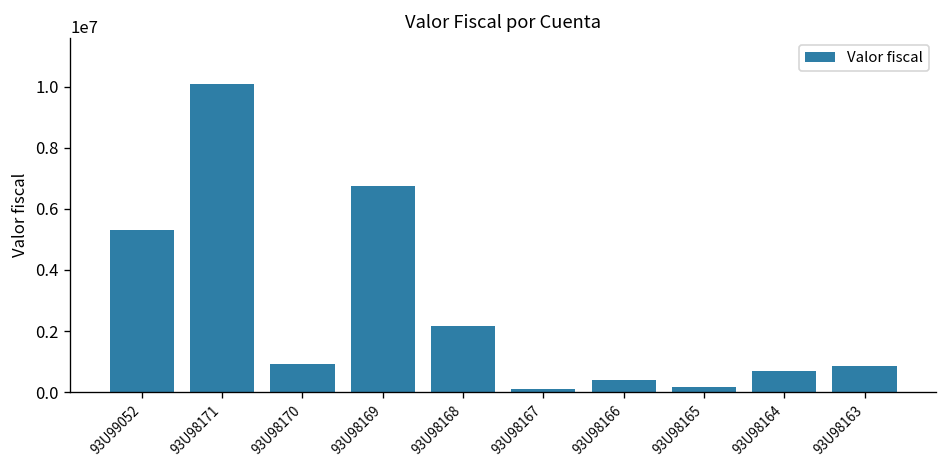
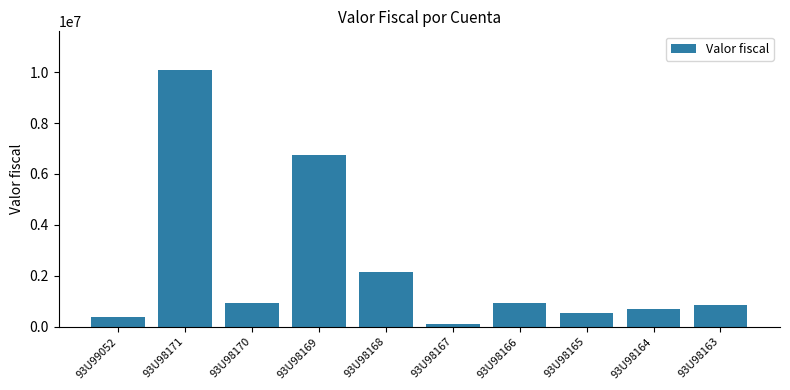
93U99052: 5300000 -> 400000
93U98166: 400000 -> 900000
93U98165: 200000 -> 500000
